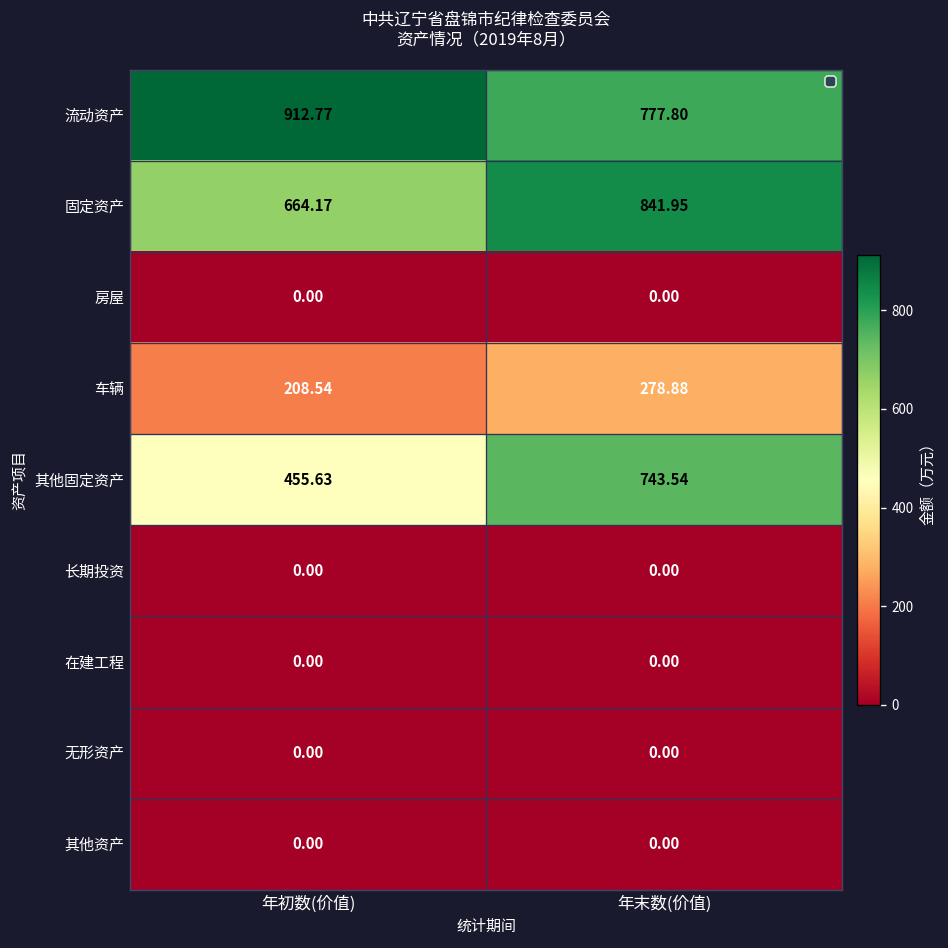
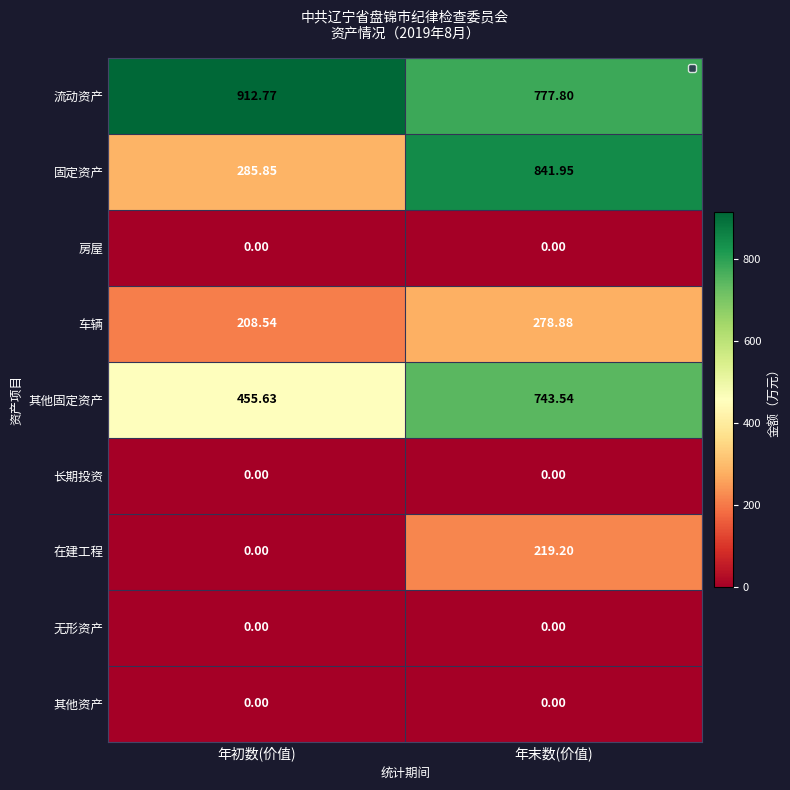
固定资产, 年初数(价值): 664.17 -> 285.85
在建工程, 年末数(价值): 0.00 -> 219.20
